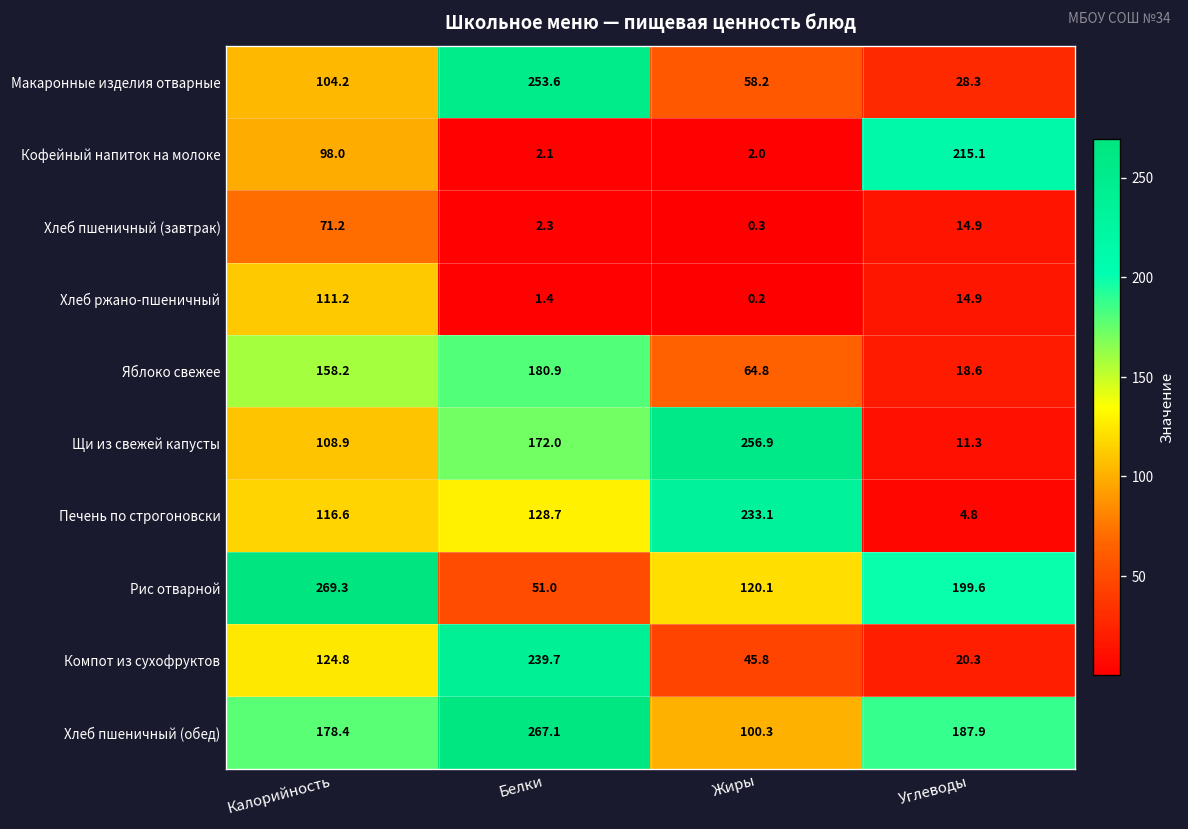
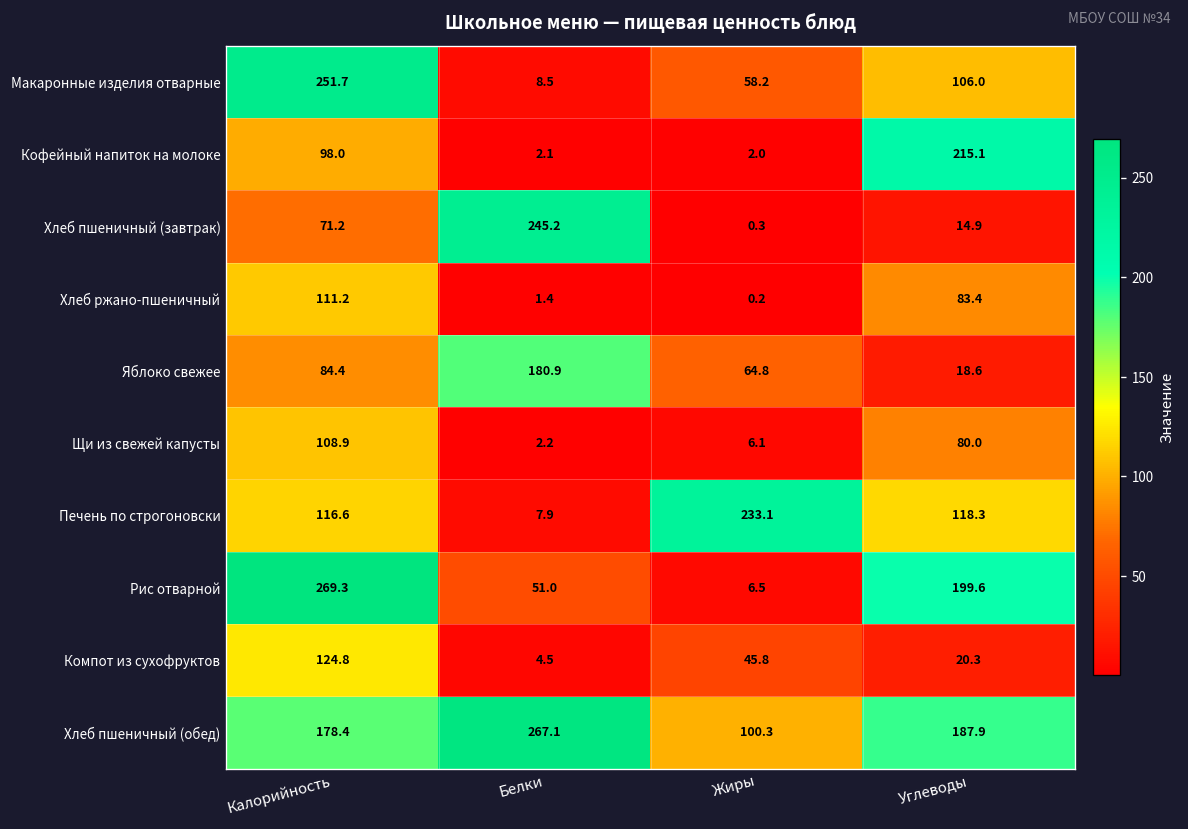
Макаронные изделия отварные, Калорийность: 104.2 -> 251.7
Макаронные изделия отварные, Белки: 253.6 -> 8.5
Макаронные изделия отварные, Углеводы: 28.3 -> 106.0
Хлеб пшеничный (завтрак), Белки: 2.3 -> 245.2
Хлеб ржано-пшеничный, Углеводы: 14.9 -> 83.4
Яблоко свежее, Калорийность: 158.2 -> 84.4
Щи из свежей капусты, Белки: 172.0 -> 2.2
Щи из свежей капусты, Жиры: 256.9 -> 6.1
Щи из свежей капусты, Углеводы: 11.3 -> 80.0
Печень по строгоновски, Белки: 128.7 -> 7.9
Печень по строгоновски, Углеводы: 4.8 -> 118.3
Рис отварной, Жиры: 120.1 -> 6.5
Компот из сухофруктов, Белки: 239.7 -> 4.5
